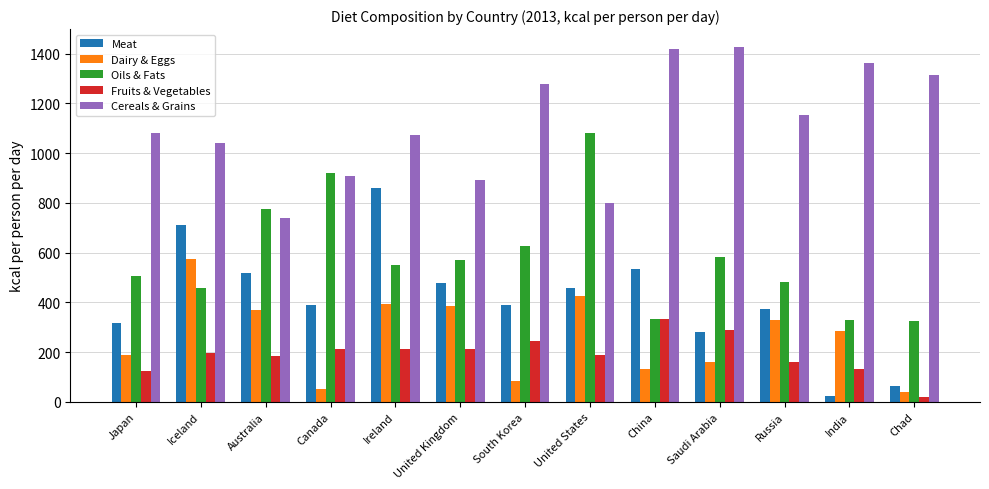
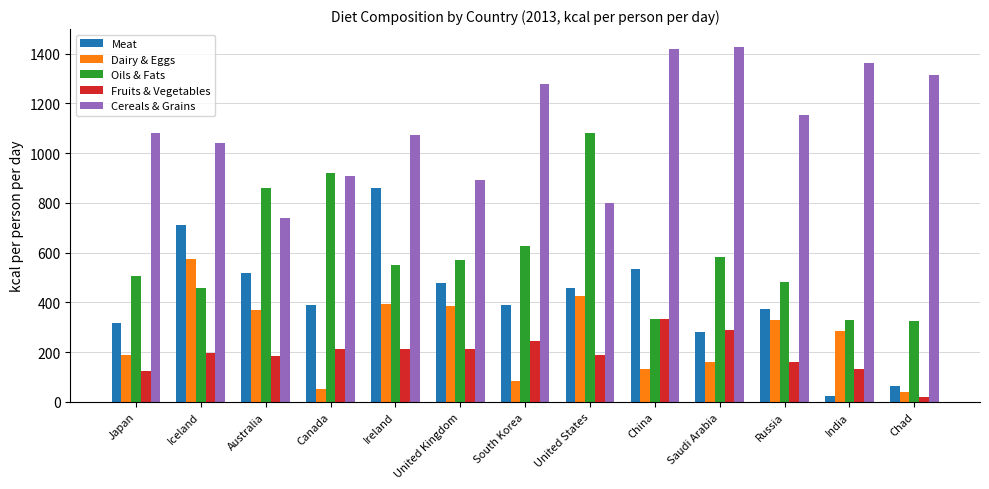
Oils & Fats, Australia: 770 -> 860
